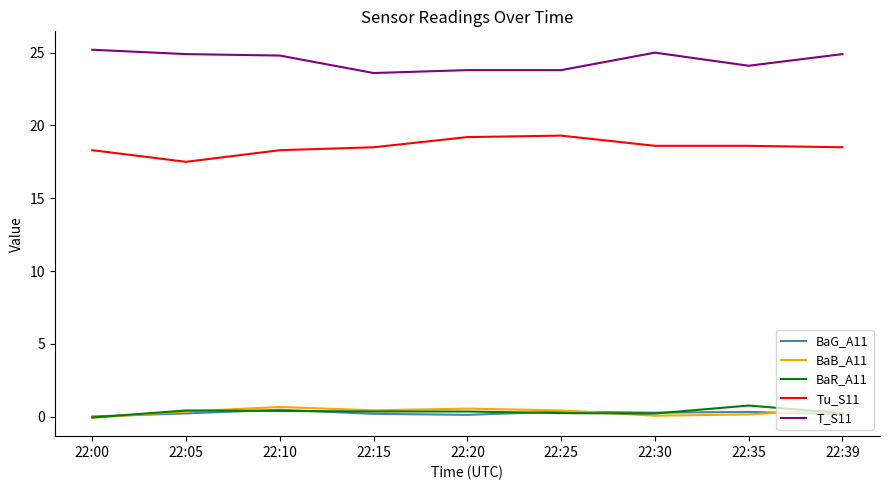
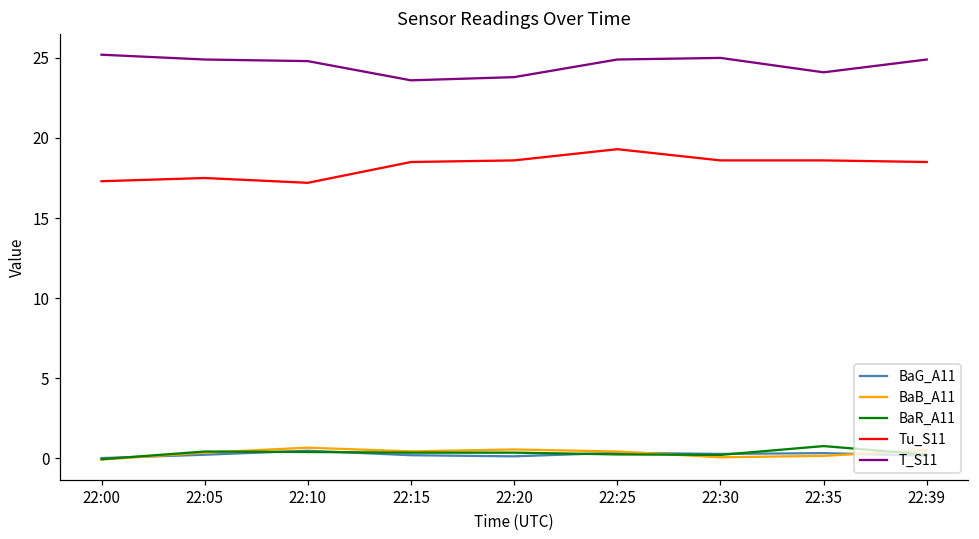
Tu_S11, 22:00: 18.3 -> 17.3
Tu_S11, 22:10: 18.3 -> 17.2
Tu_S11, 22:20: 19.2 -> 18.6
T_S11, 22:25: 23.8 -> 24.9
